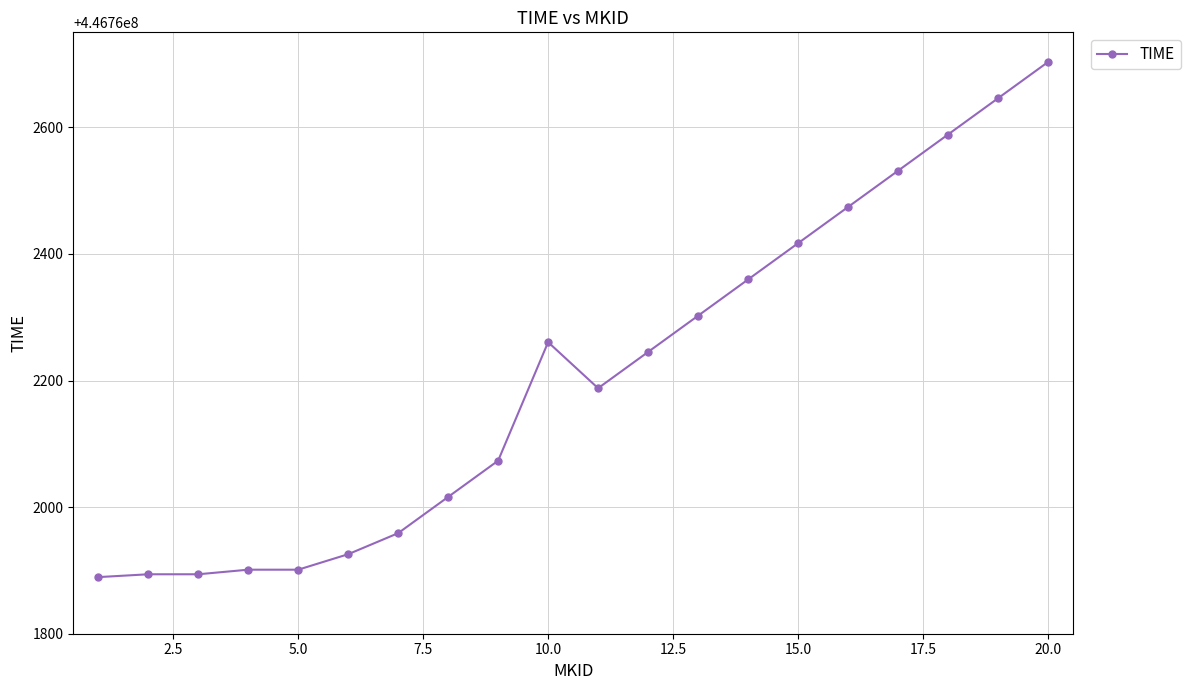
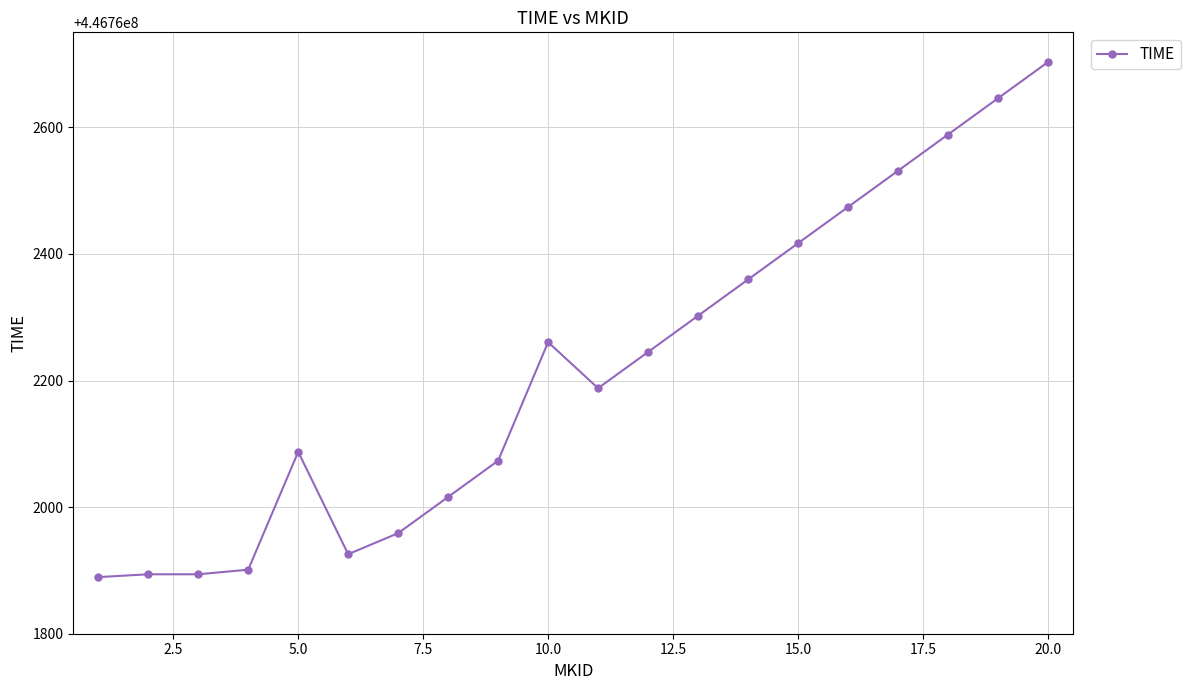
5.0: 446761900 -> 446762090
